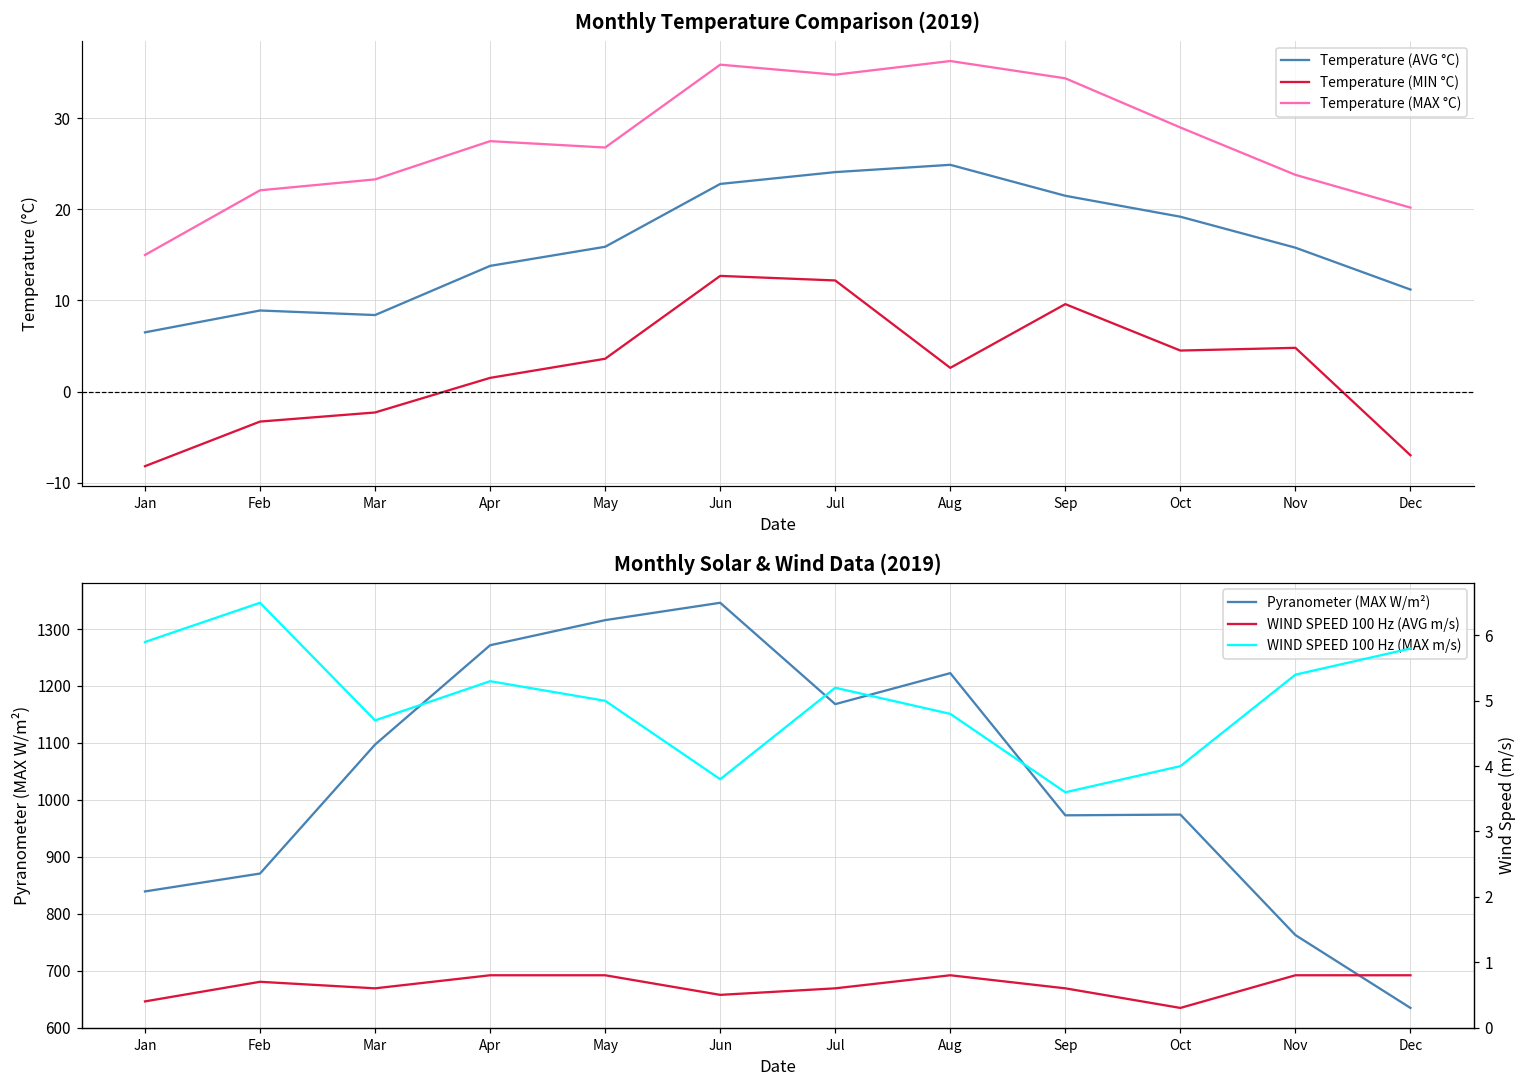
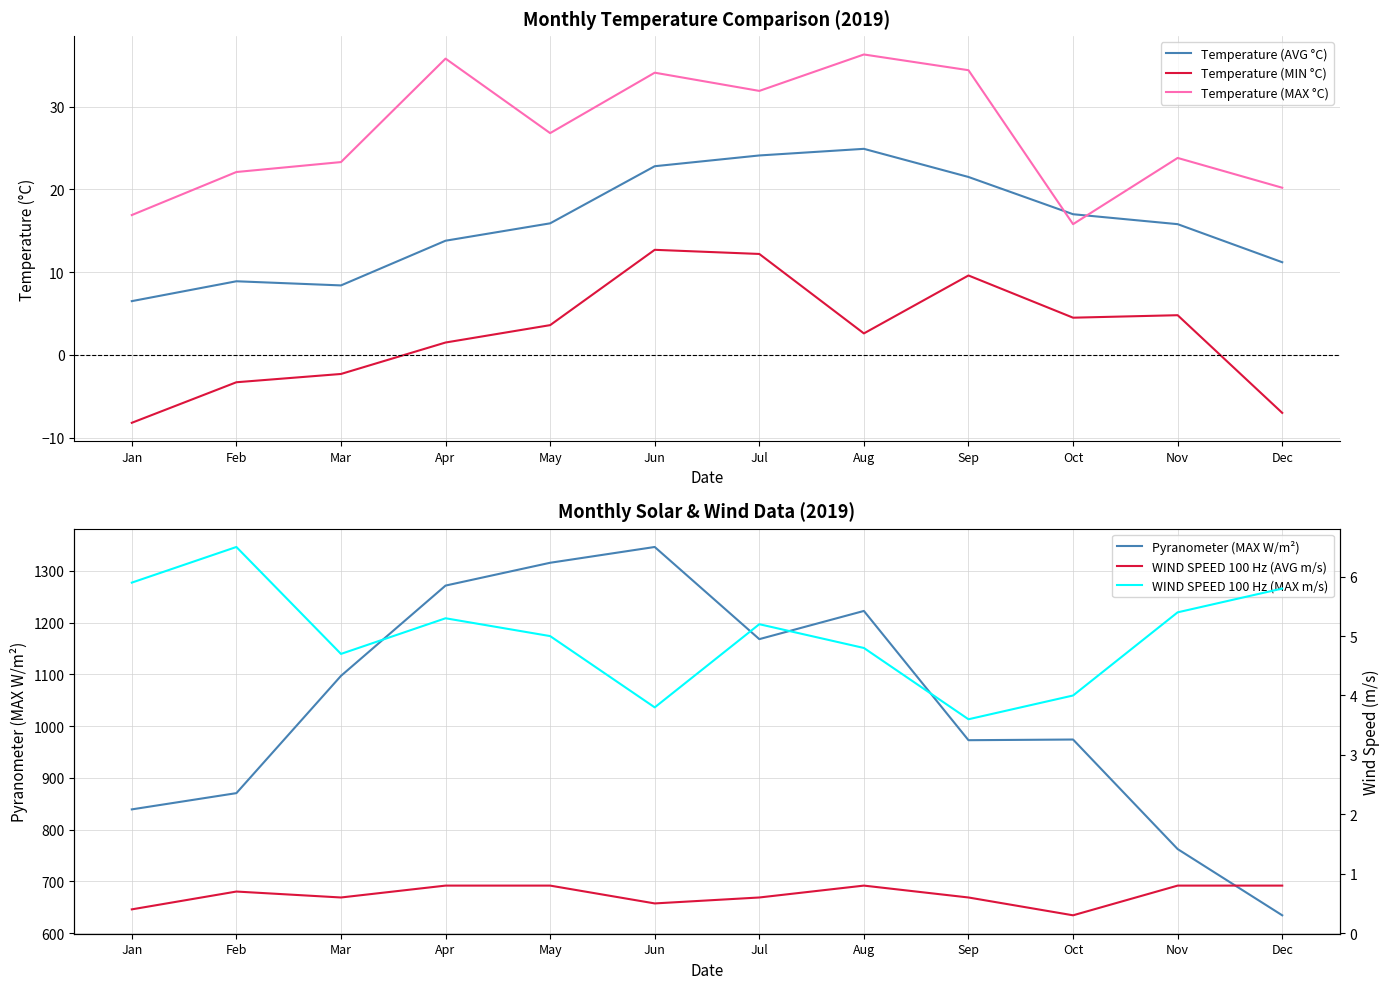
Monthly Temperature Comparison (2019), Temperature (MAX °C), Jan: 15 -> 17
Monthly Temperature Comparison (2019), Temperature (MAX °C), Apr: 28 -> 36
Monthly Temperature Comparison (2019), Temperature (MAX °C), Jun: 36 -> 34
Monthly Temperature Comparison (2019), Temperature (MAX °C), Jul: 35 -> 32
Monthly Temperature Comparison (2019), Temperature (AVG °C), Oct: 19 -> 17
Monthly Temperature Comparison (2019), Temperature (MAX °C), Oct: 29 -> 16
